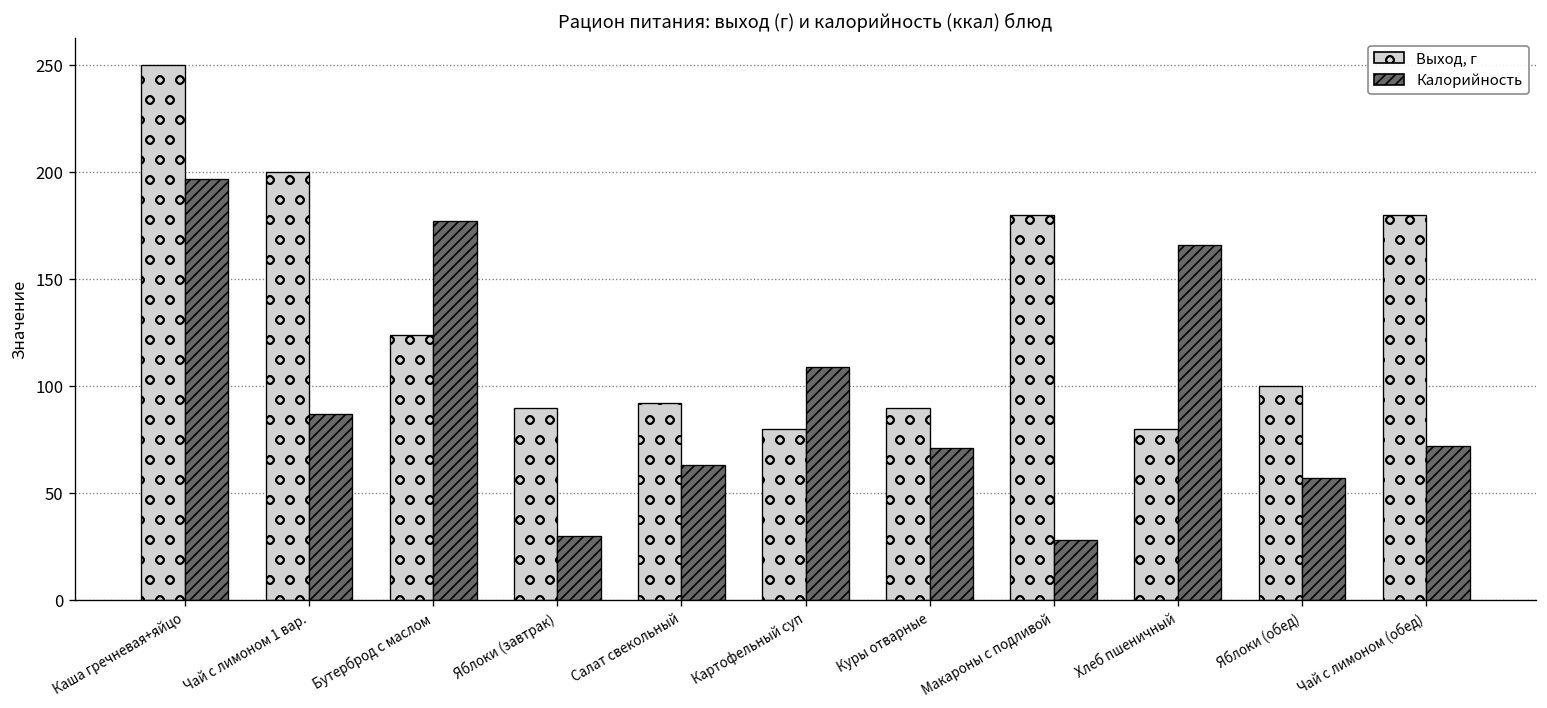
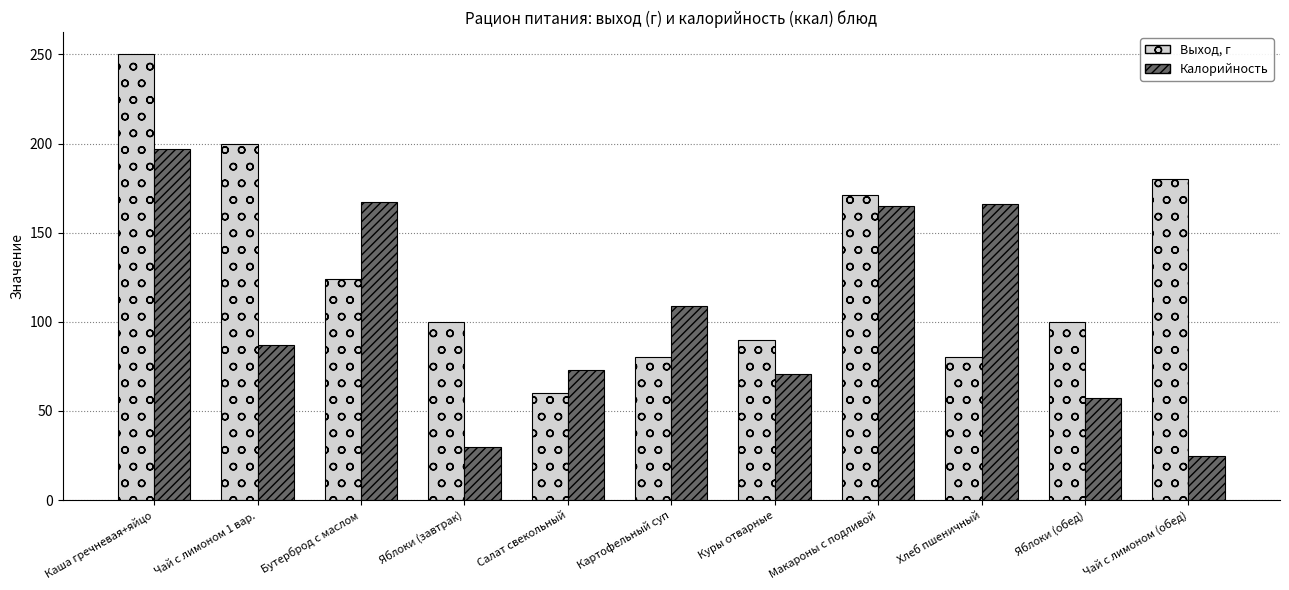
Калорийность, Бутерброд с маслом: 177 -> 167
Выход, г, Яблоки (завтрак): 90 -> 100
Выход, г, Салат свекольный: 92 -> 60
Калорийность, Салат свекольный: 63 -> 73
Выход, г, Макароны с подливой: 180 -> 171
Калорийность, Макароны с подливой: 28 -> 165
Калорийность, Чай с лимоном (обед): 72 -> 25
